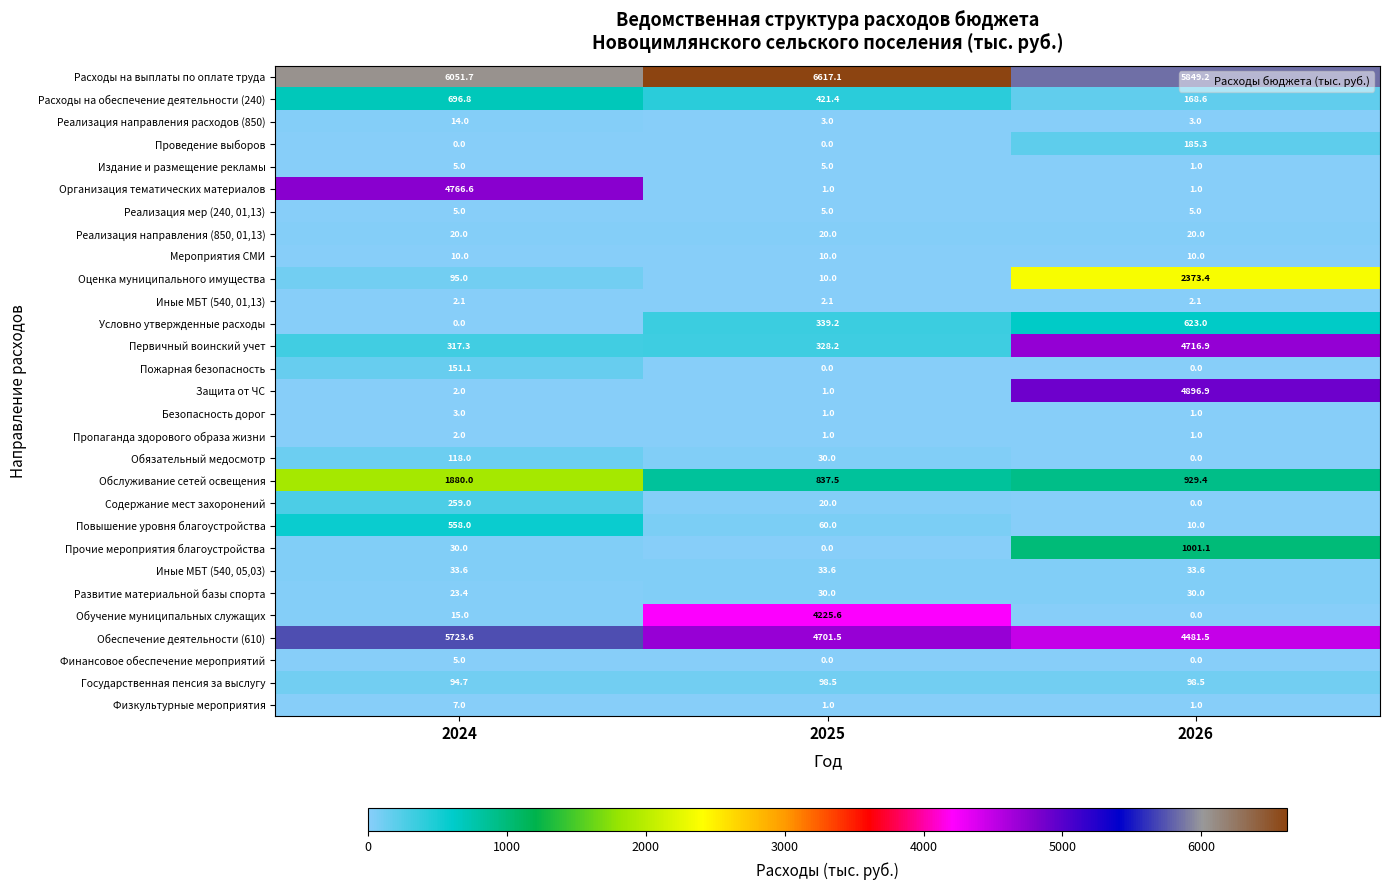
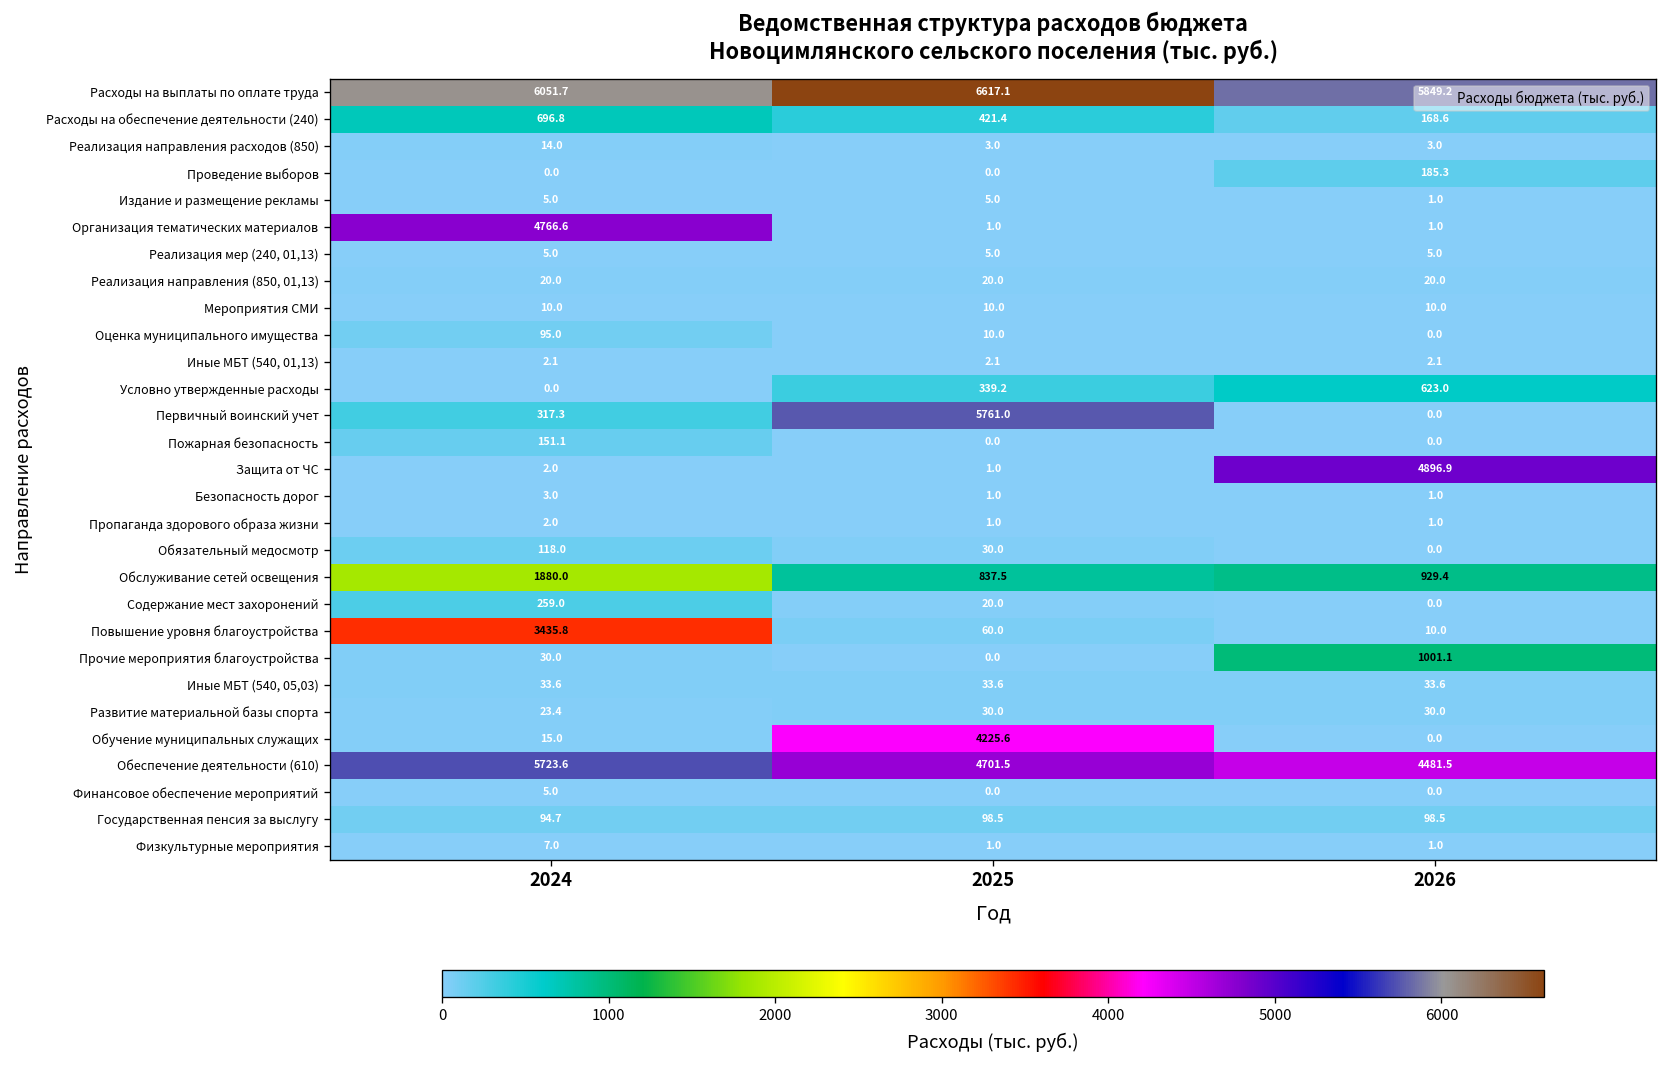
Оценка муниципального имущества, 2026: 2373.4 -> 0.0
Первичный воинский учет, 2025: 328.2 -> 5761.0
Первичный воинский учет, 2026: 4716.9 -> 0.0
Повышение уровня благоустройства, 2024: 558.0 -> 3435.8
